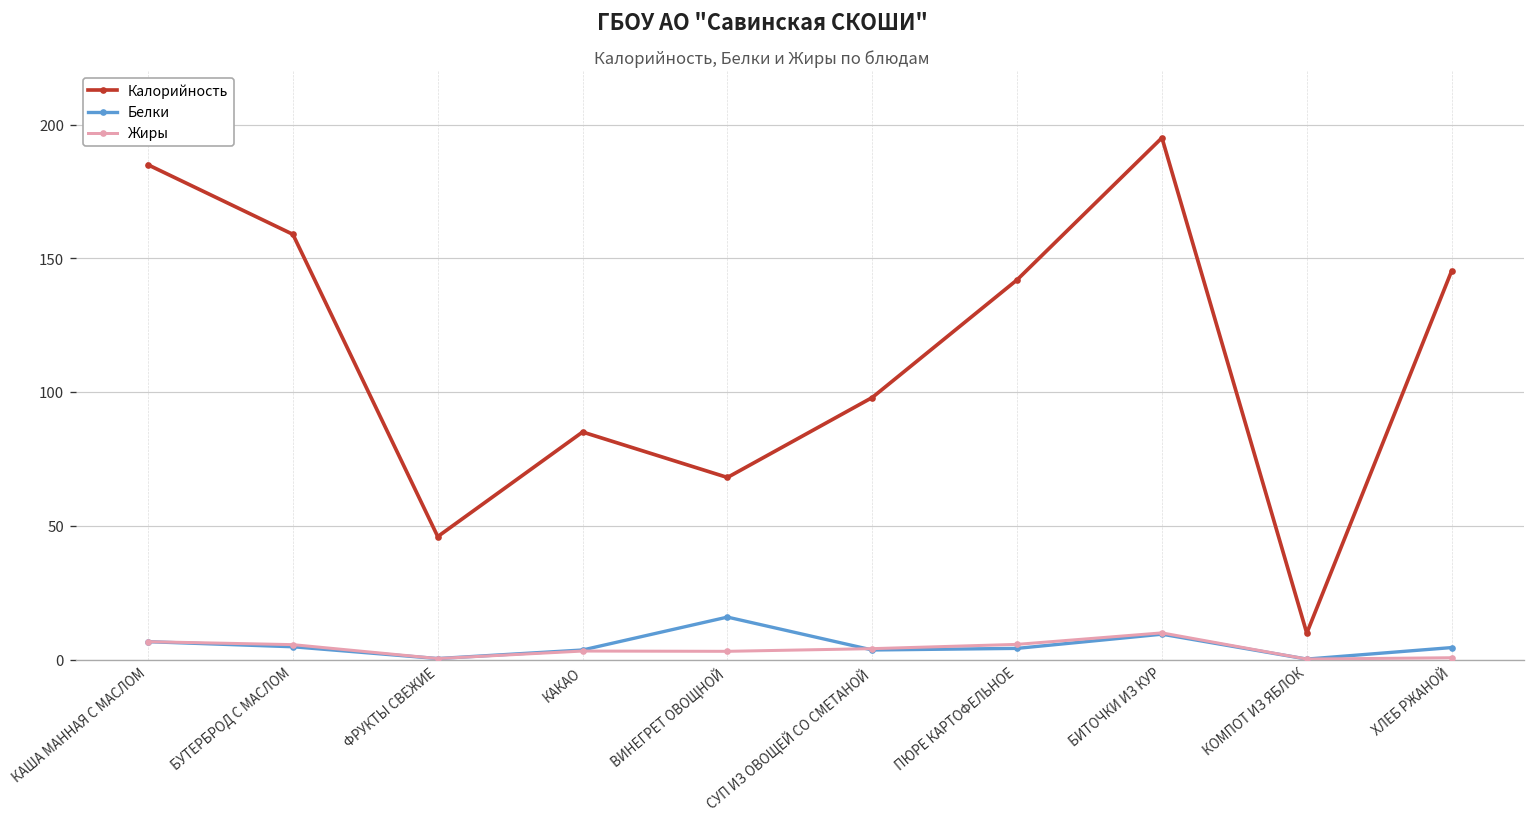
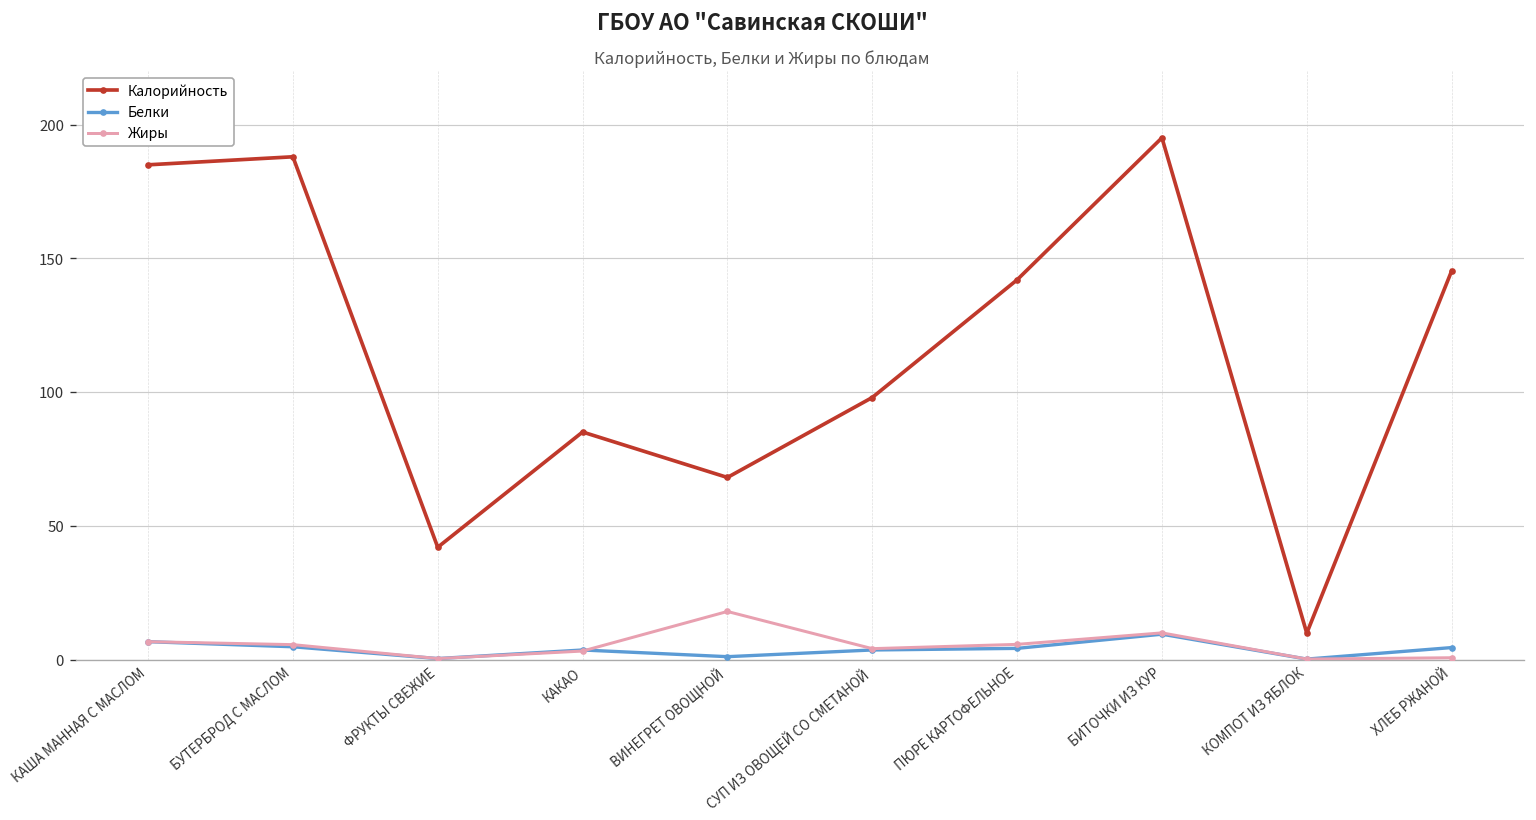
Калорийность, БУТЕРБРОД С МАСЛОМ: 159 -> 188
Калорийность, ФРУКТЫ СВЕЖИЕ: 46 -> 42
Белки, ВИНЕГРЕТ ОВОЩНОЙ: 16 -> 1
Жиры, ВИНЕГРЕТ ОВОЩНОЙ: 3 -> 18
